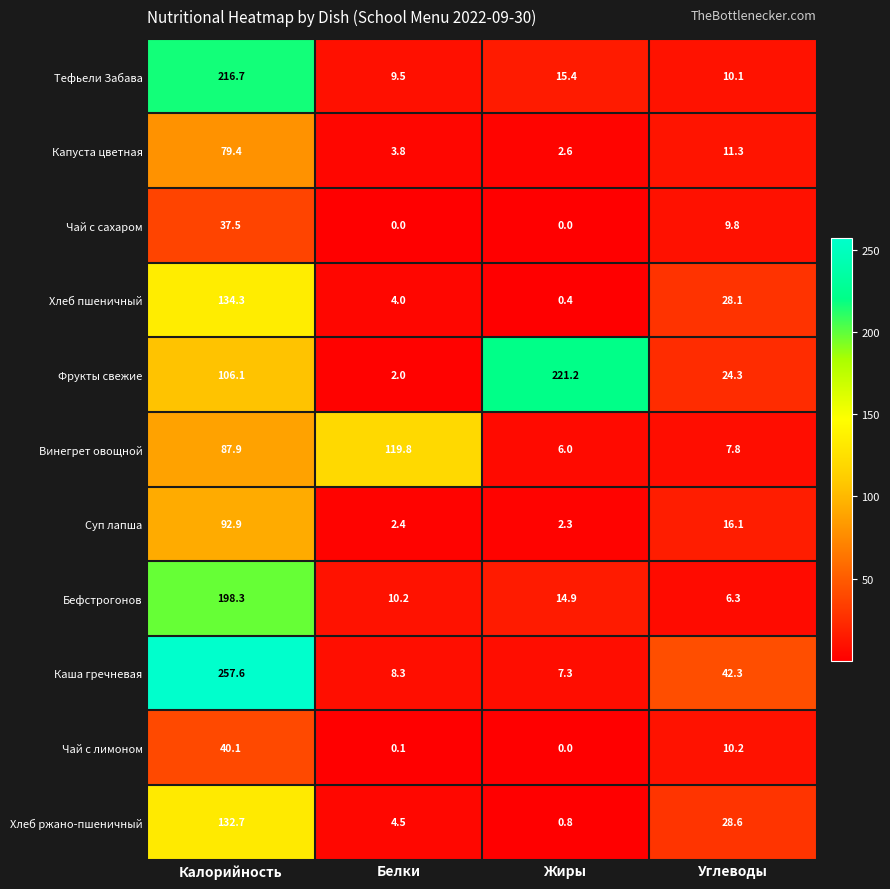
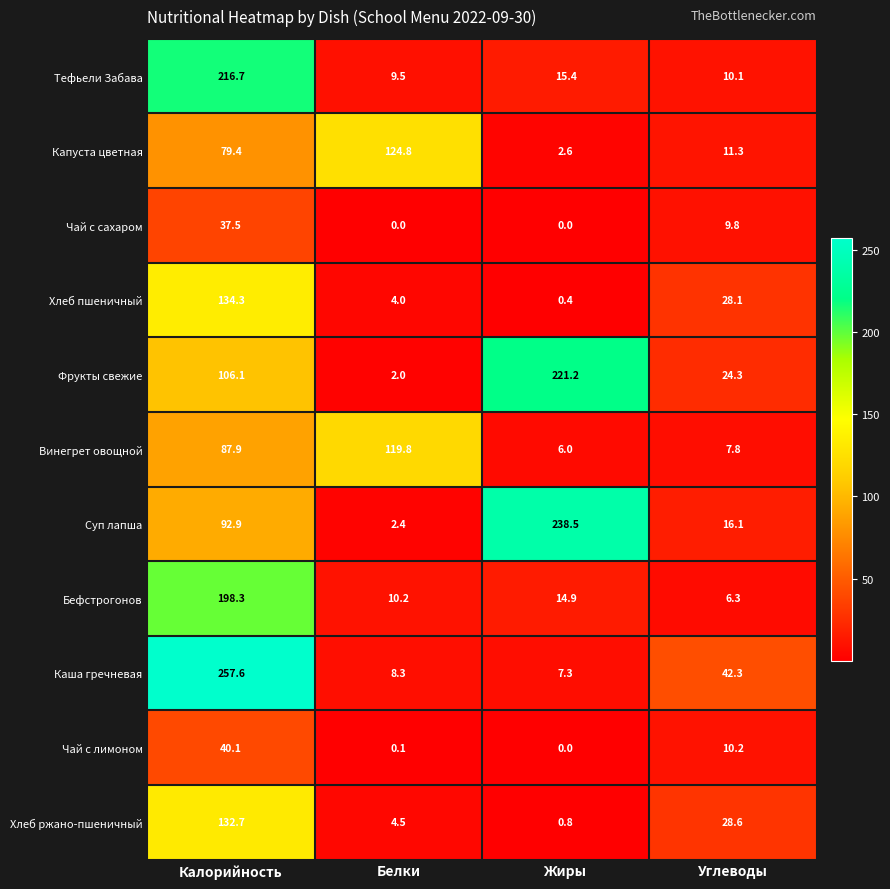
Капуста цветная, Белки: 3.8 -> 124.8
Суп лапша, Жиры: 2.3 -> 238.5
